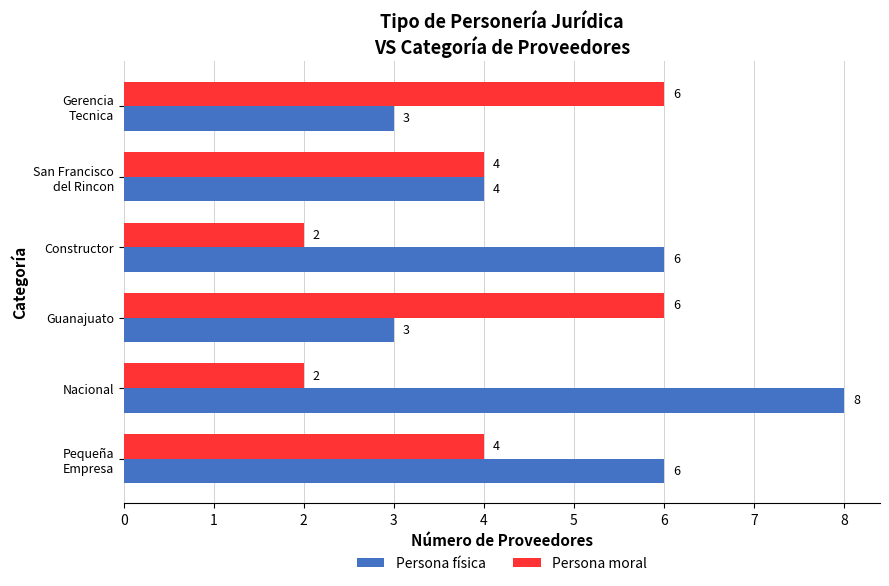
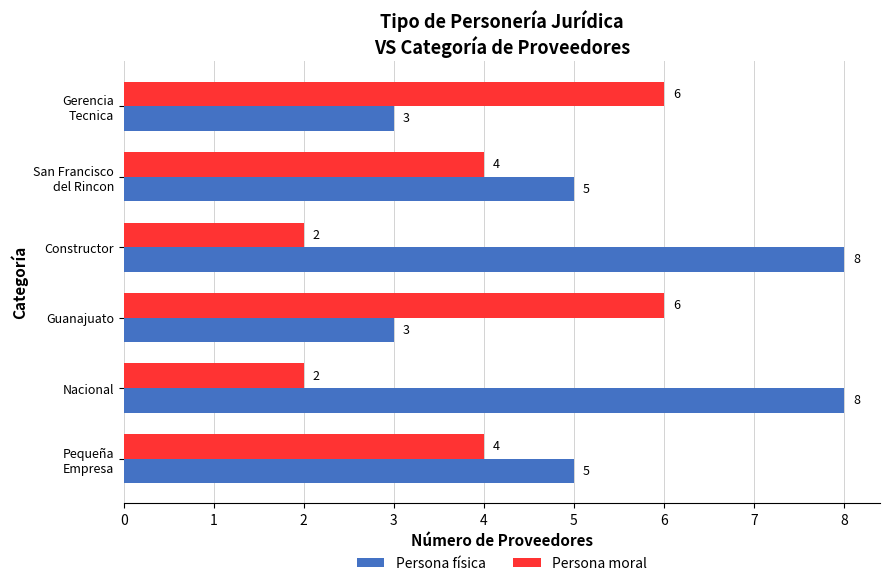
Persona física, San Francisco del Rincon: 4 -> 5
Persona física, Constructor: 6 -> 8
Persona física, Pequeña Empresa: 6 -> 5
